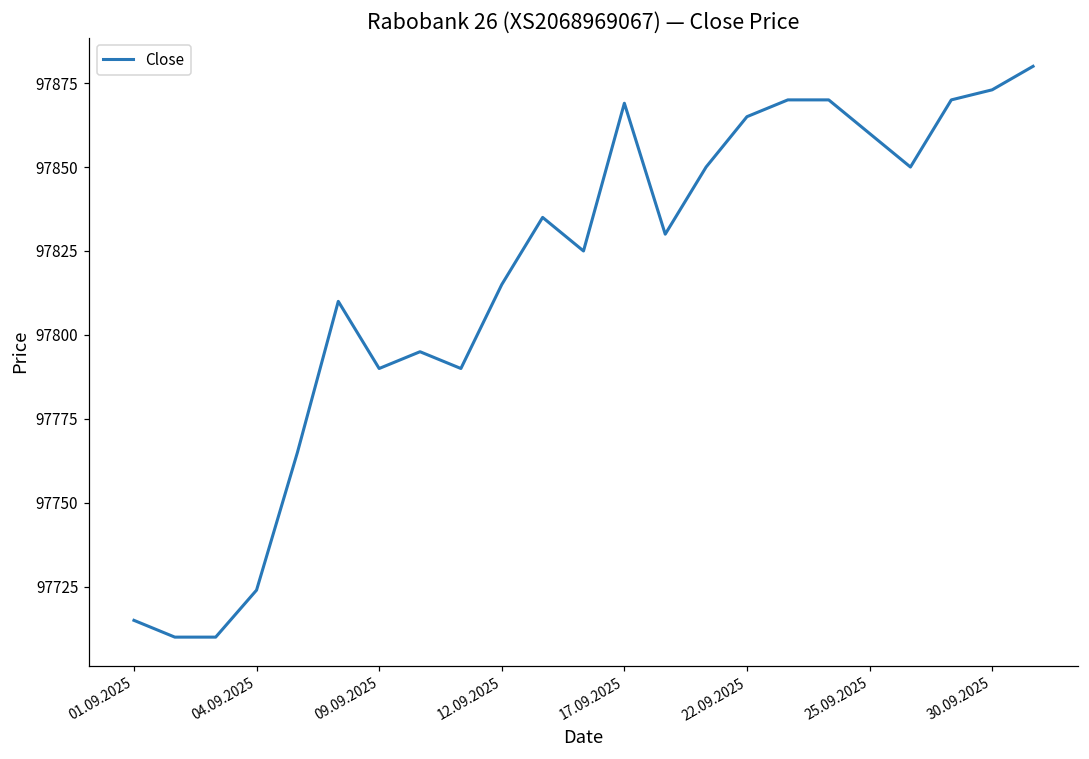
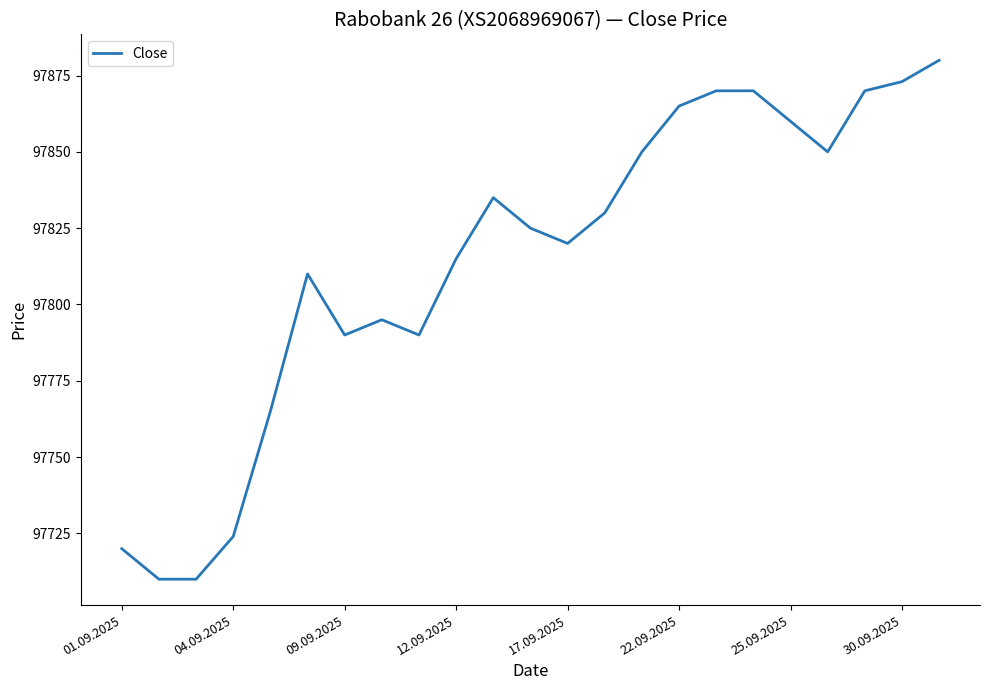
01.09.2025: 97715 -> 97720
17.09.2025: 97869 -> 97820
